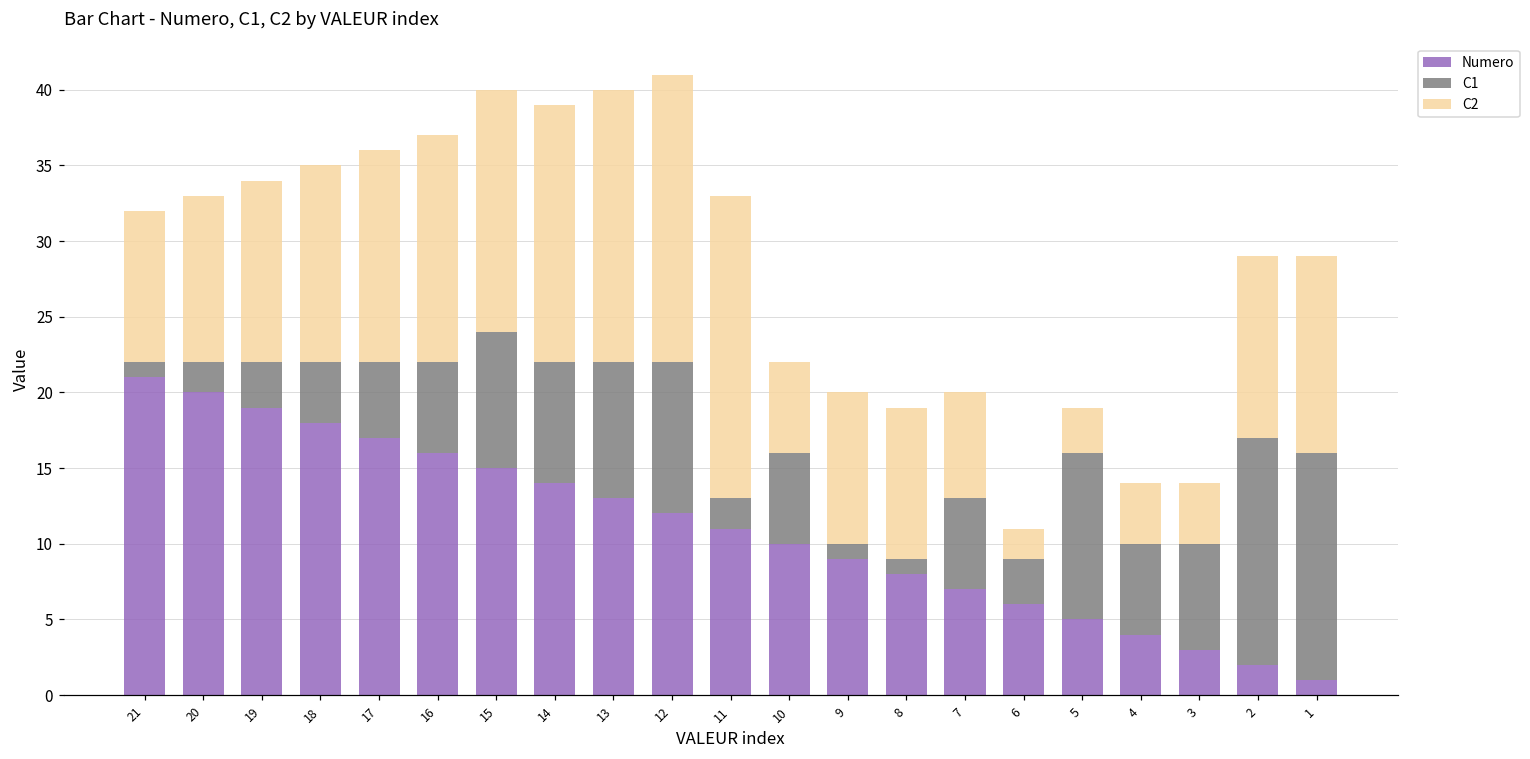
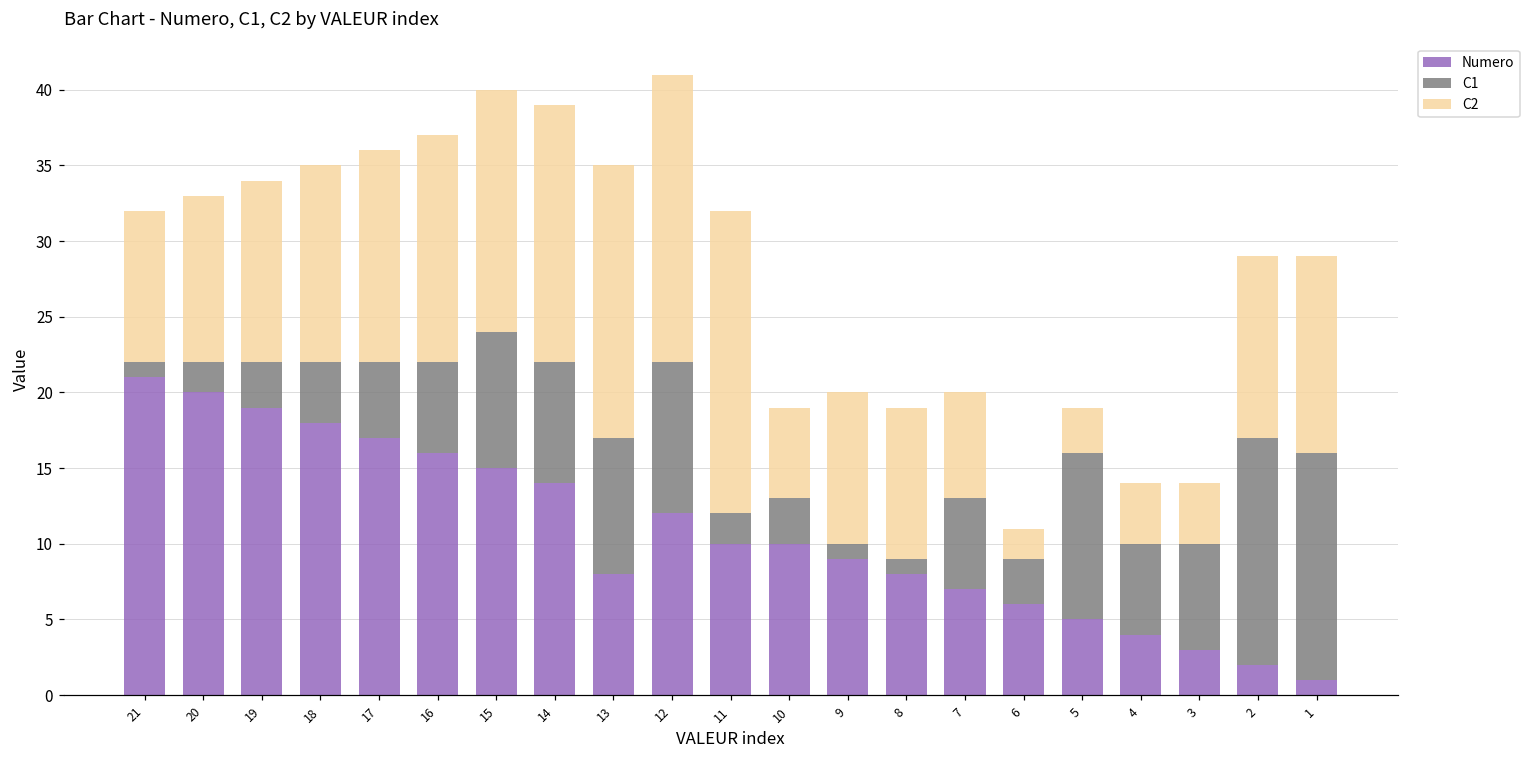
Numero, 13: 13 -> 8
Numero, 11: 11 -> 10
C1, 10: 6 -> 3
